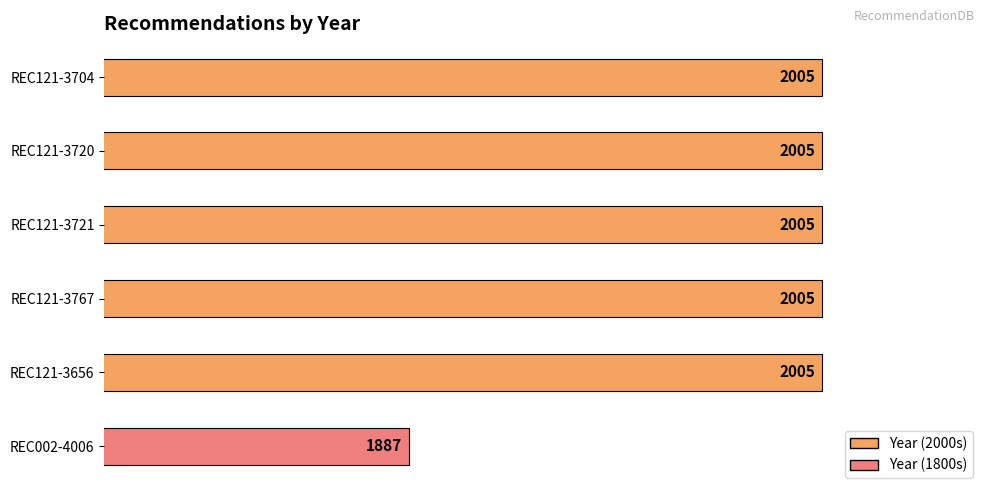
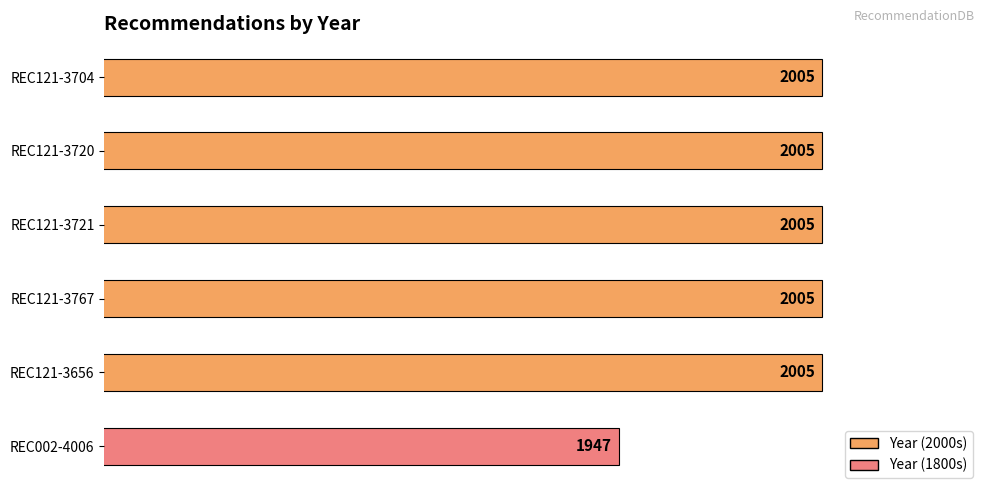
REC002-4006: 1887 -> 1947
